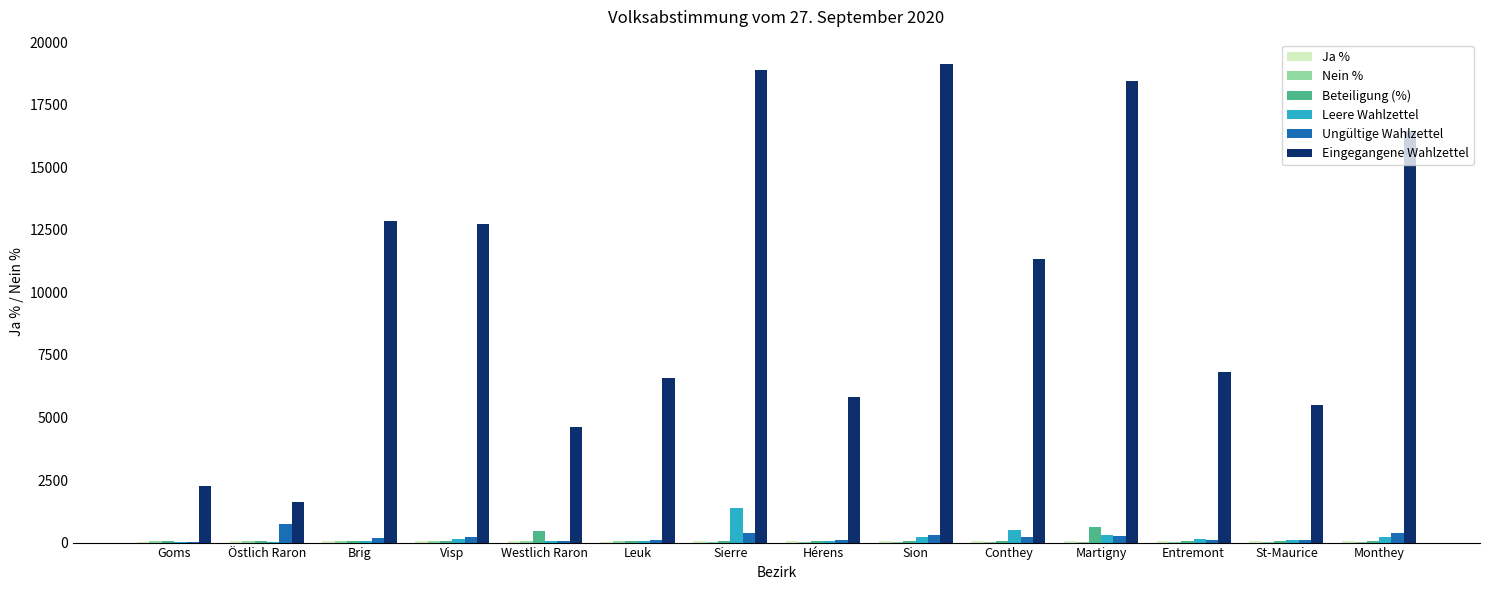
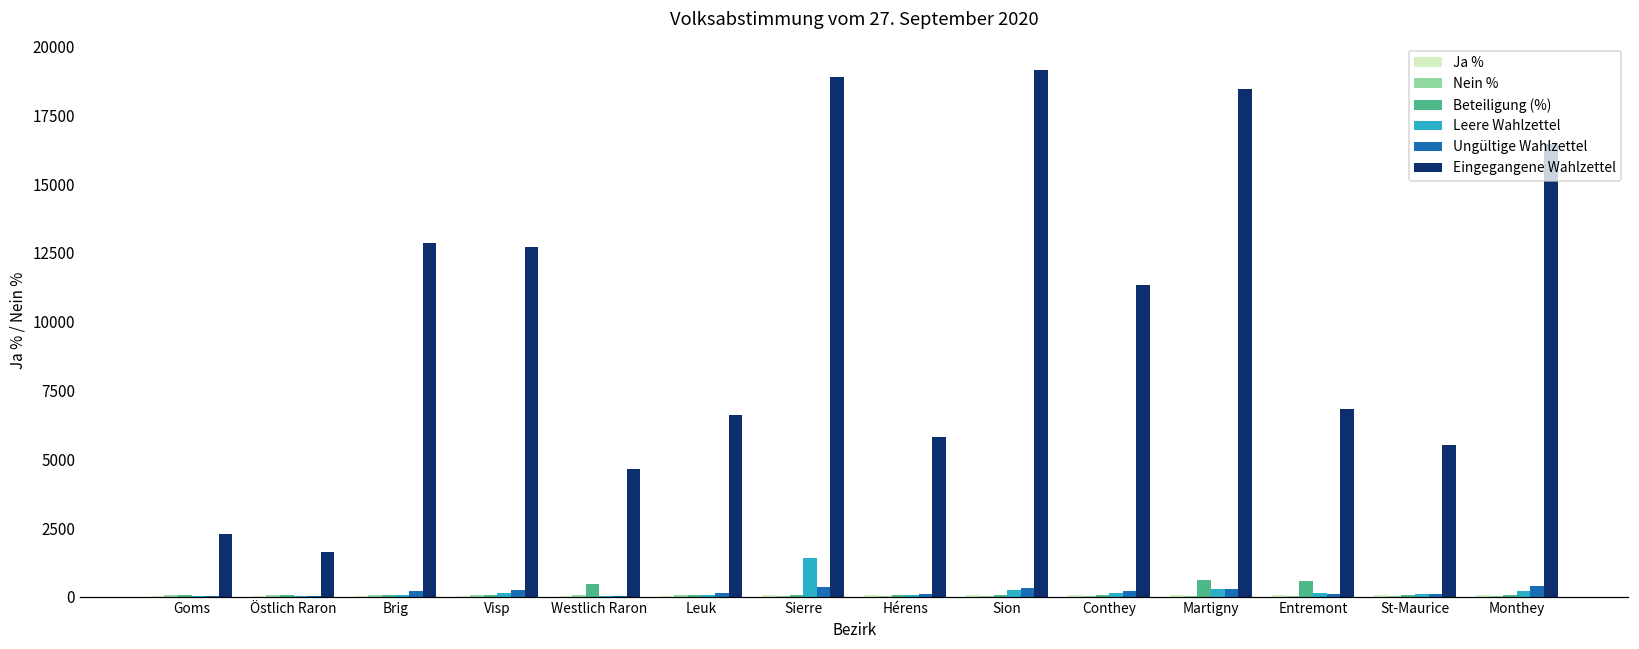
Ungültige Wahlzettel, Östlich Raron: 800 -> 0
Leere Wahlzettel, Conthey: 500 -> 200
Beteiligung (%), Entremont: 100 -> 600
